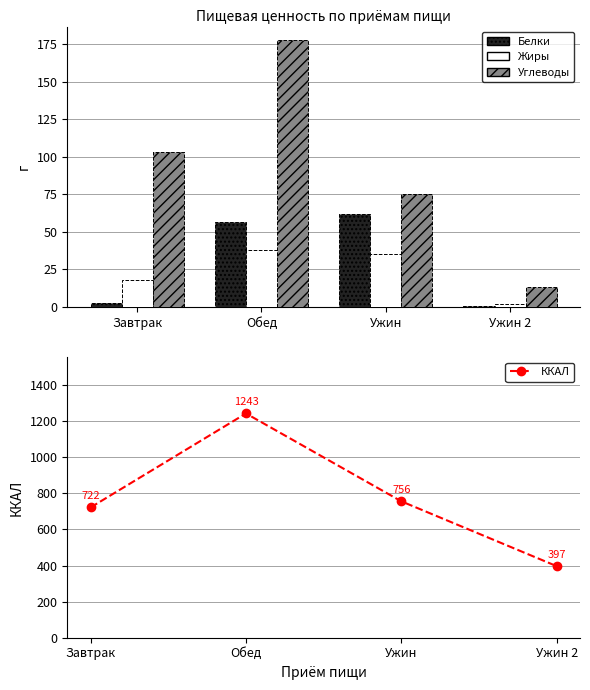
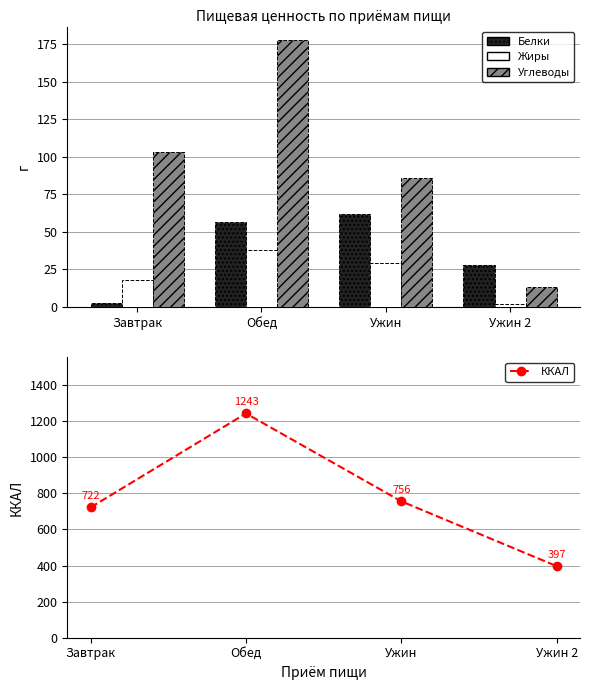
Пищевая ценность по приёмам пищи, Жиры, Ужин: 35 -> 29
Пищевая ценность по приёмам пищи, Углеводы, Ужин: 76 -> 86
Пищевая ценность по приёмам пищи, Белки, Ужин 2: 1 -> 28
